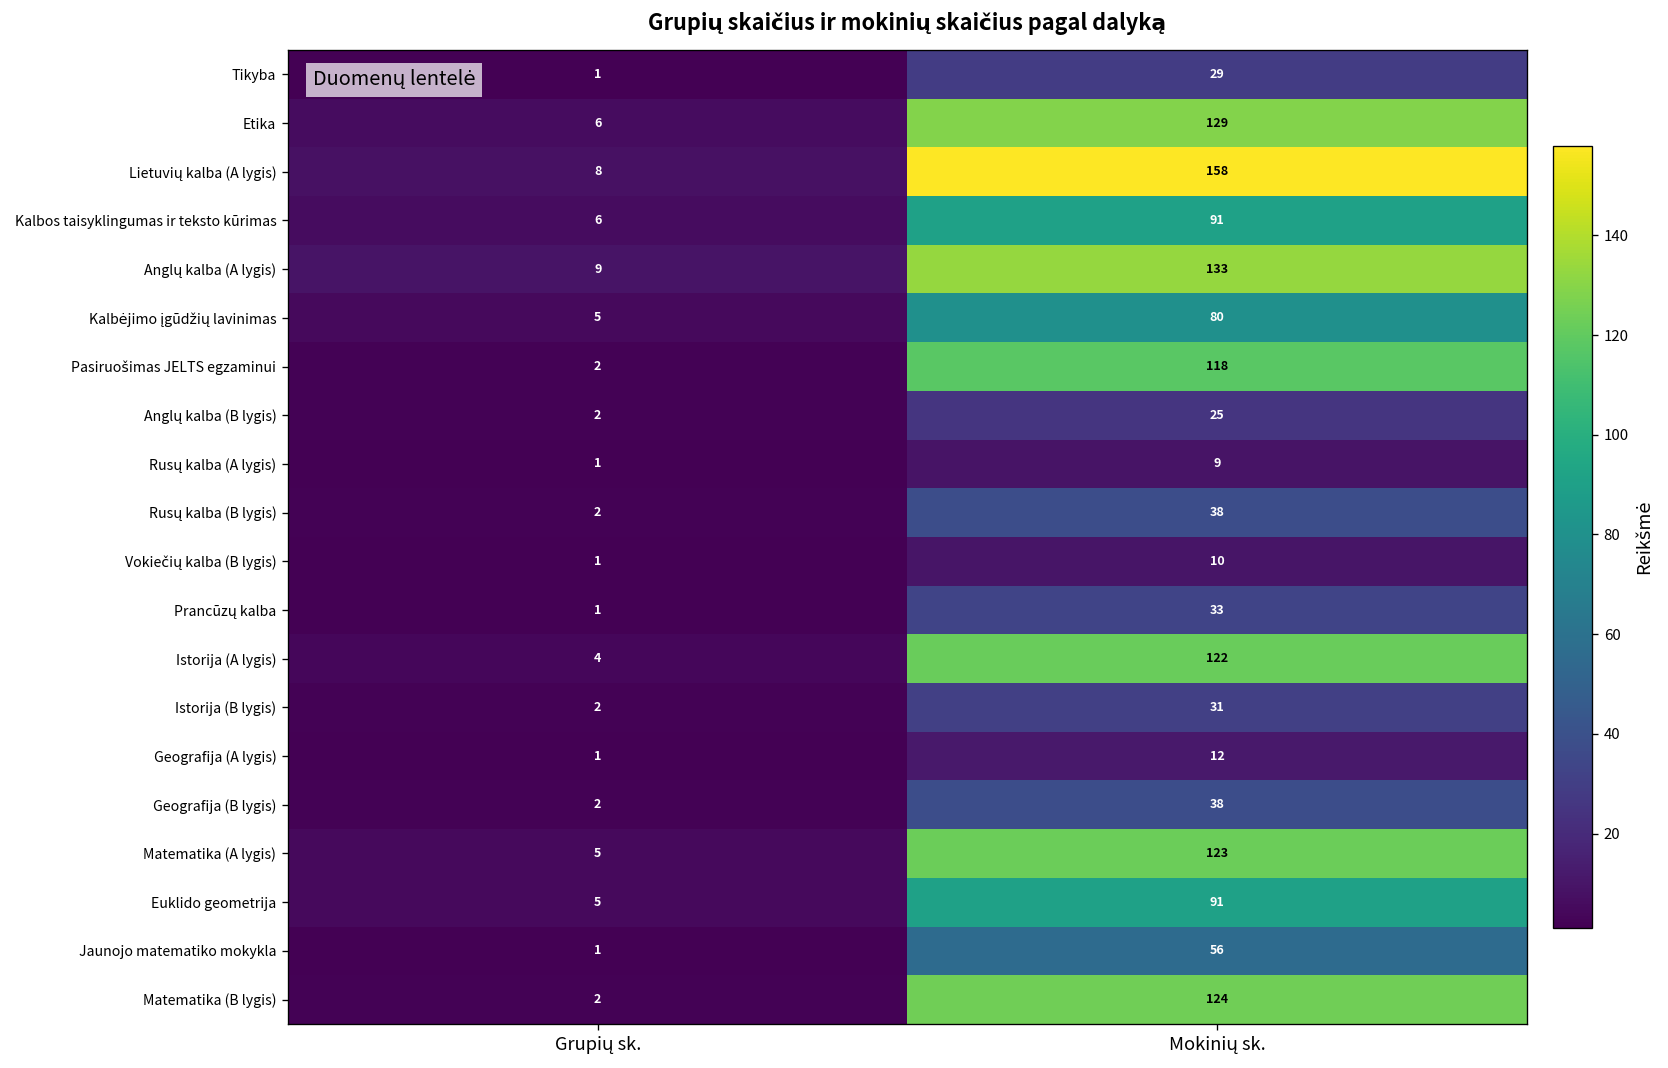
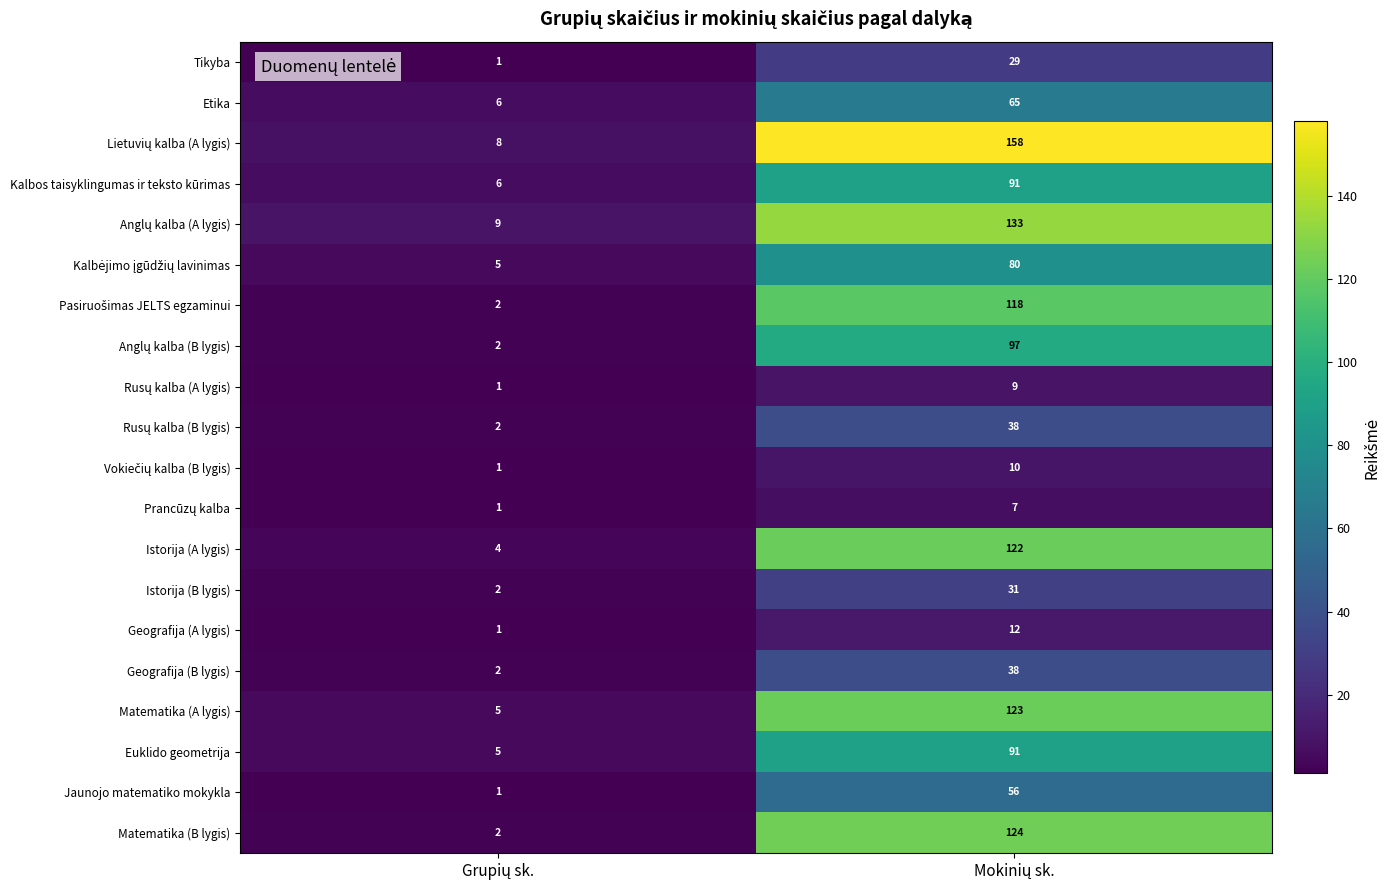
Etika, Mokinių sk.: 129 -> 65
Anglų kalba (B lygis), Mokinių sk.: 25 -> 97
Prancūzų kalba, Mokinių sk.: 33 -> 7
